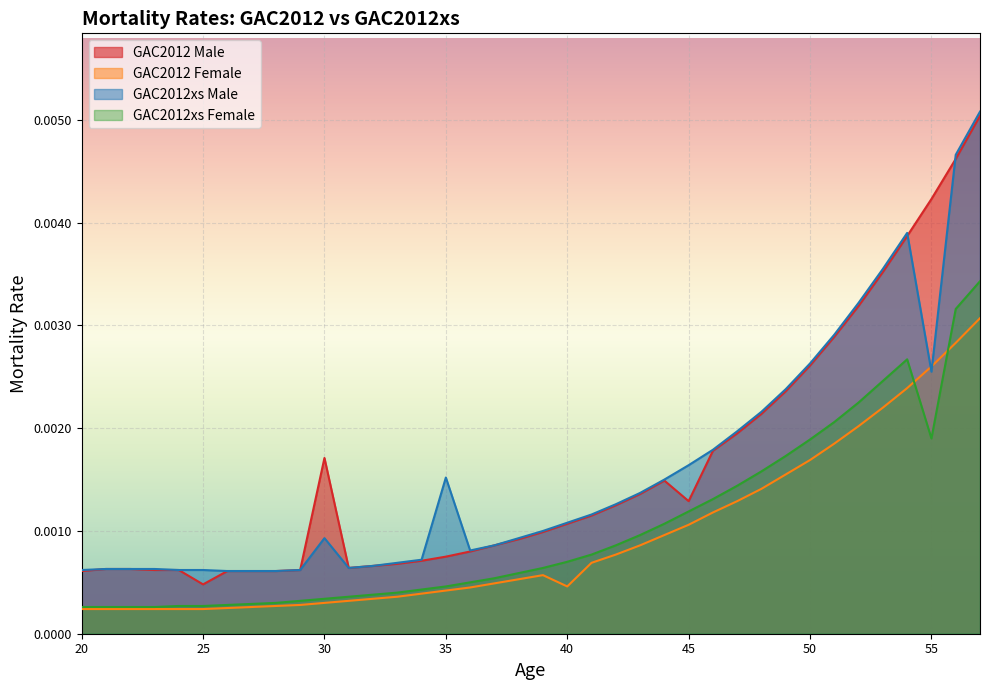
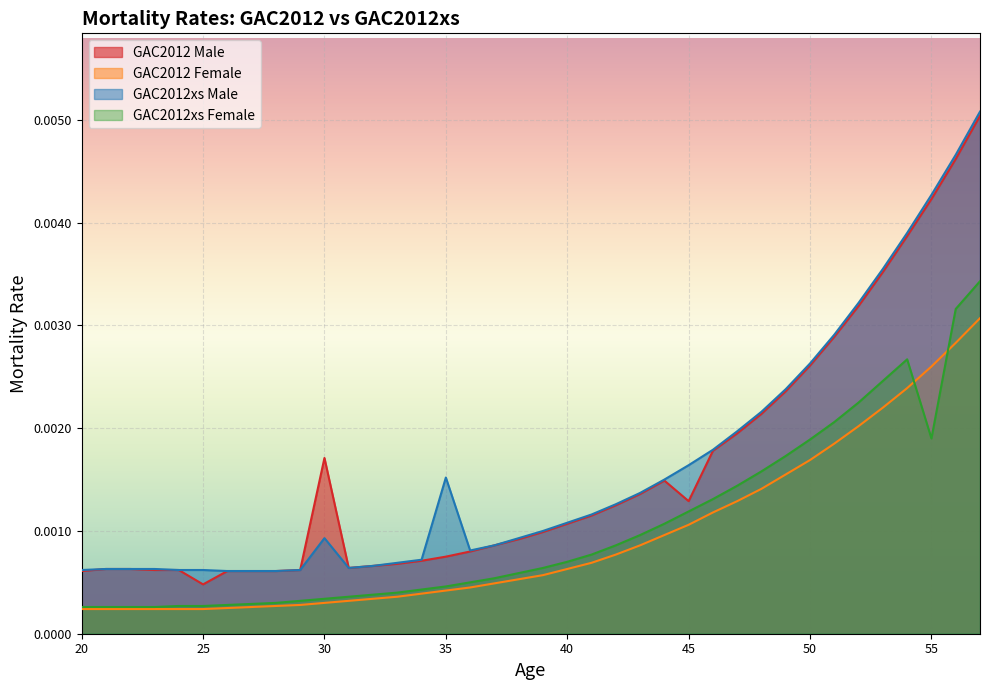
GAC2012 Female, 40: 0.00046 -> 0.00063
GAC2012xs Male, 55: 0.00255 -> 0.00427
